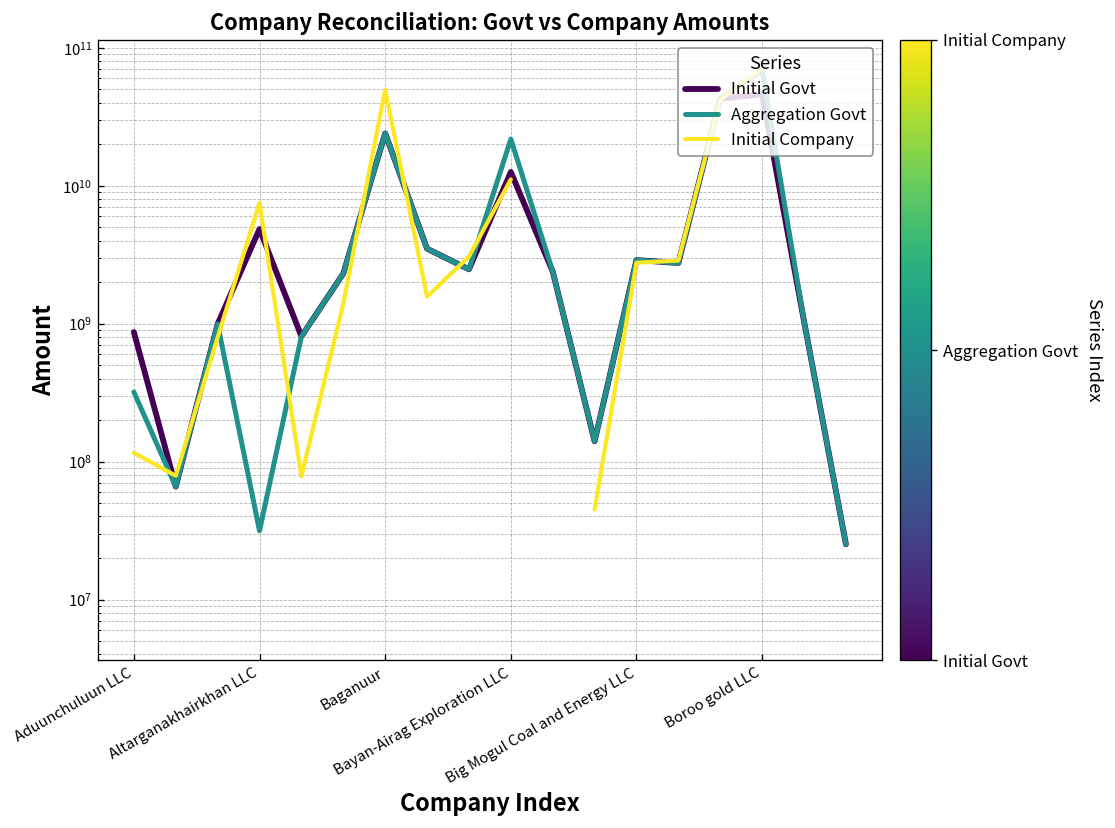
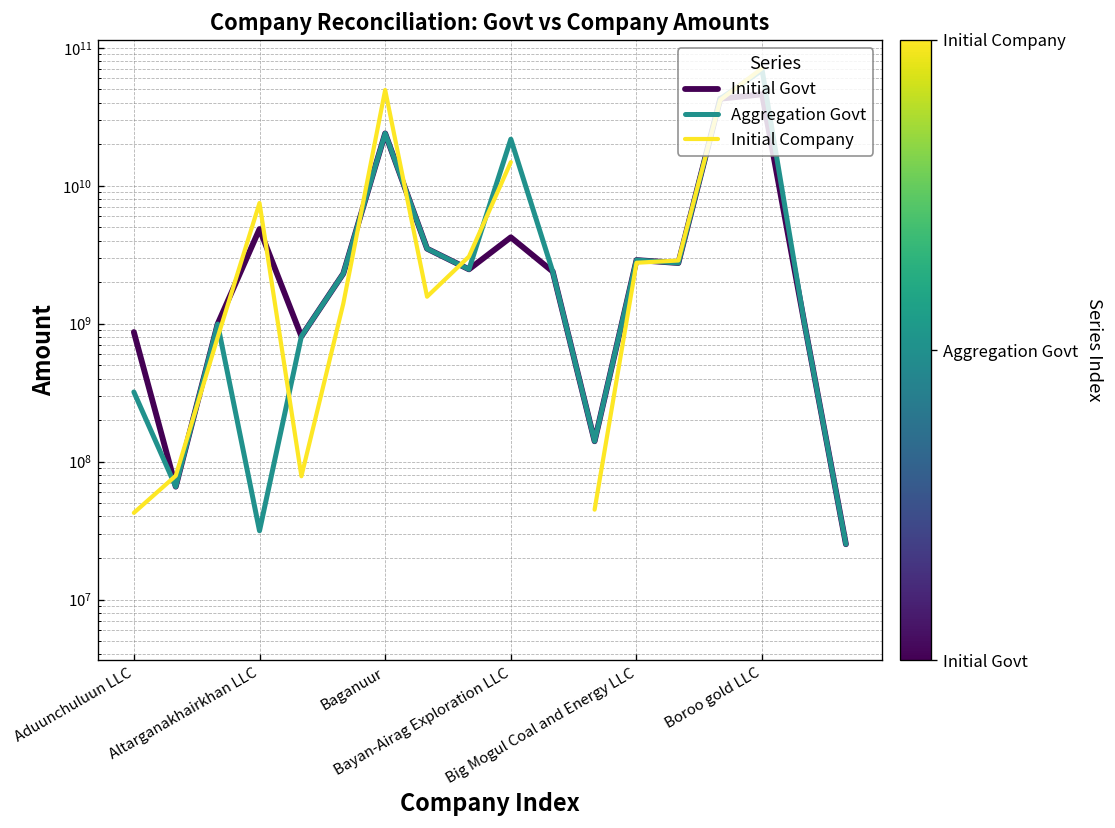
Initial Company, Aduunchuluun LLC: 120000000 -> 43000000
Initial Govt, Bayan-Airag Exploration LLC: 13000000000 -> 4200000000
Initial Company, Bayan-Airag Exploration LLC: 11000000000 -> 15000000000
